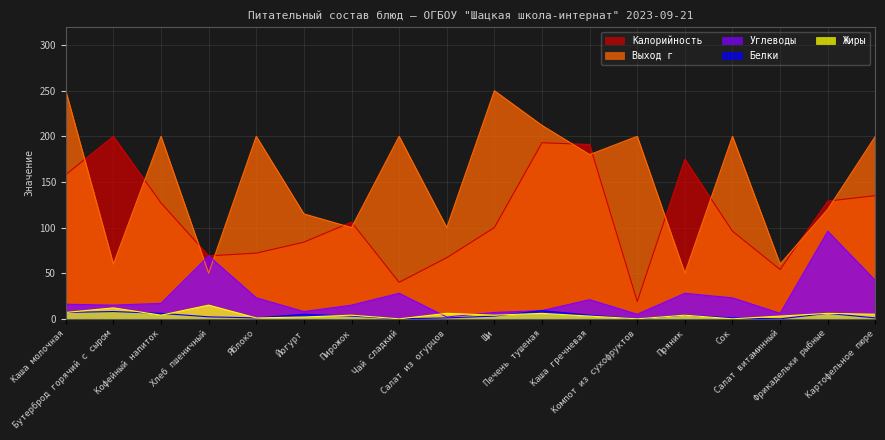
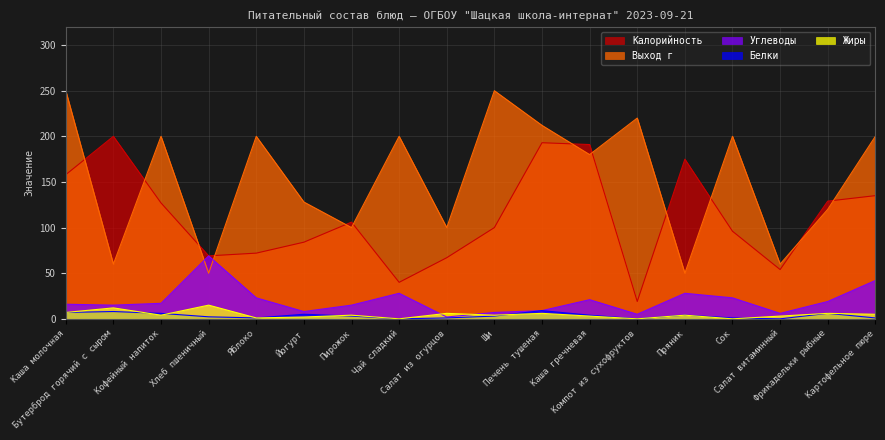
Выход г, Йогурт: 120 -> 130
Выход г, Компот из сухофруктов: 200 -> 220
Углеводы, Фрикадельки рыбные: 100 -> 20
